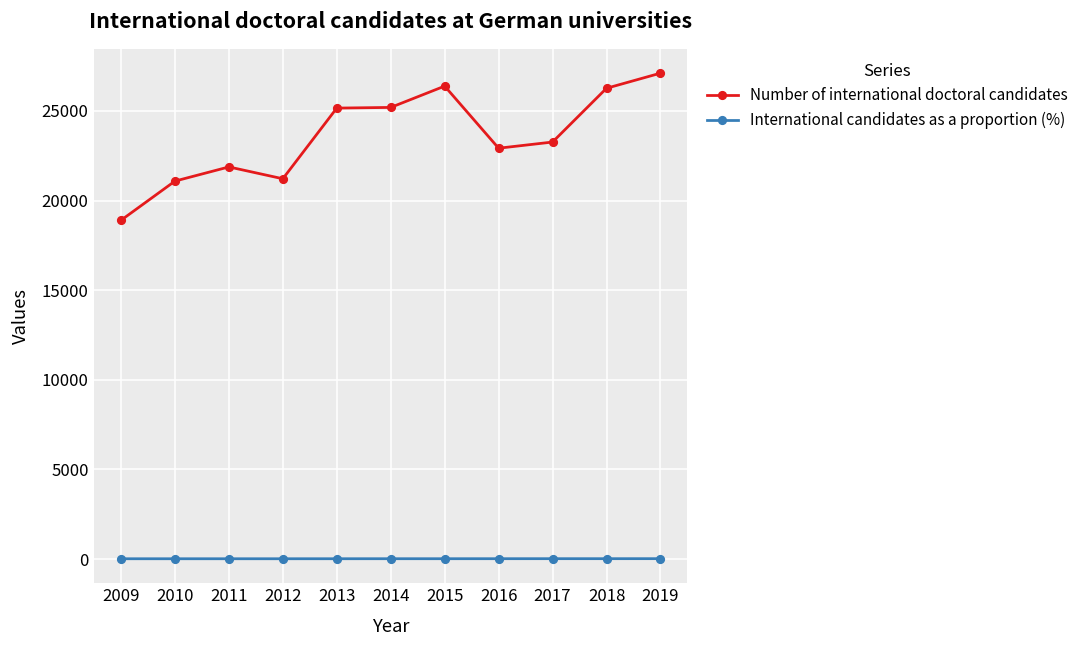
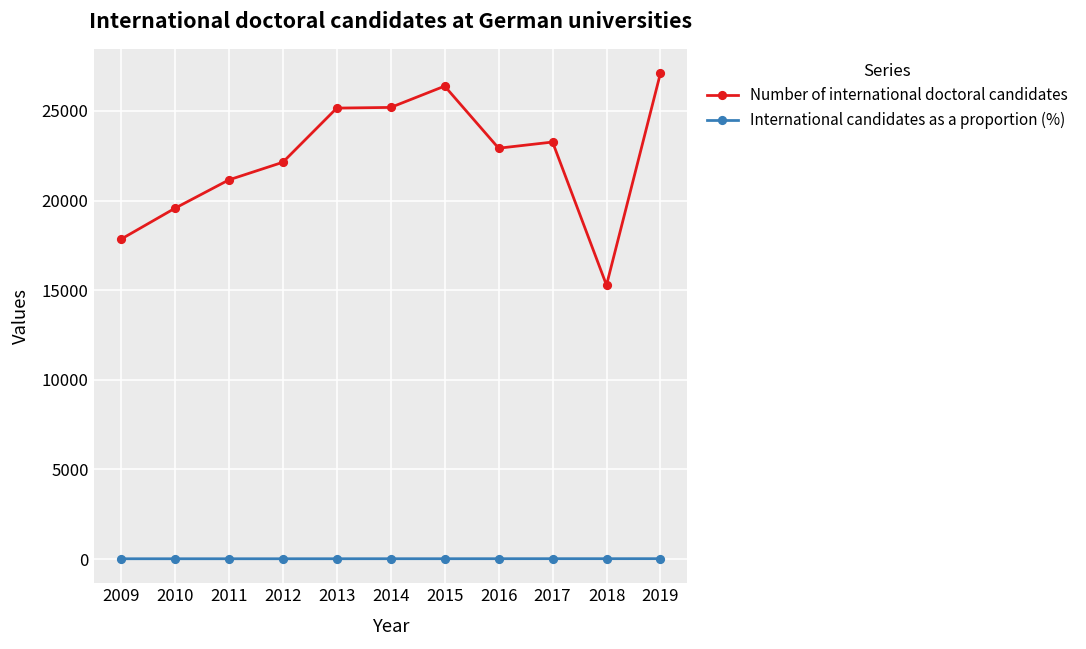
Number of international doctoral candidates, 2009: 18900 -> 17800
Number of international doctoral candidates, 2010: 21100 -> 19600
Number of international doctoral candidates, 2011: 21900 -> 21200
Number of international doctoral candidates, 2012: 21200 -> 22100
Number of international doctoral candidates, 2018: 26300 -> 15300
